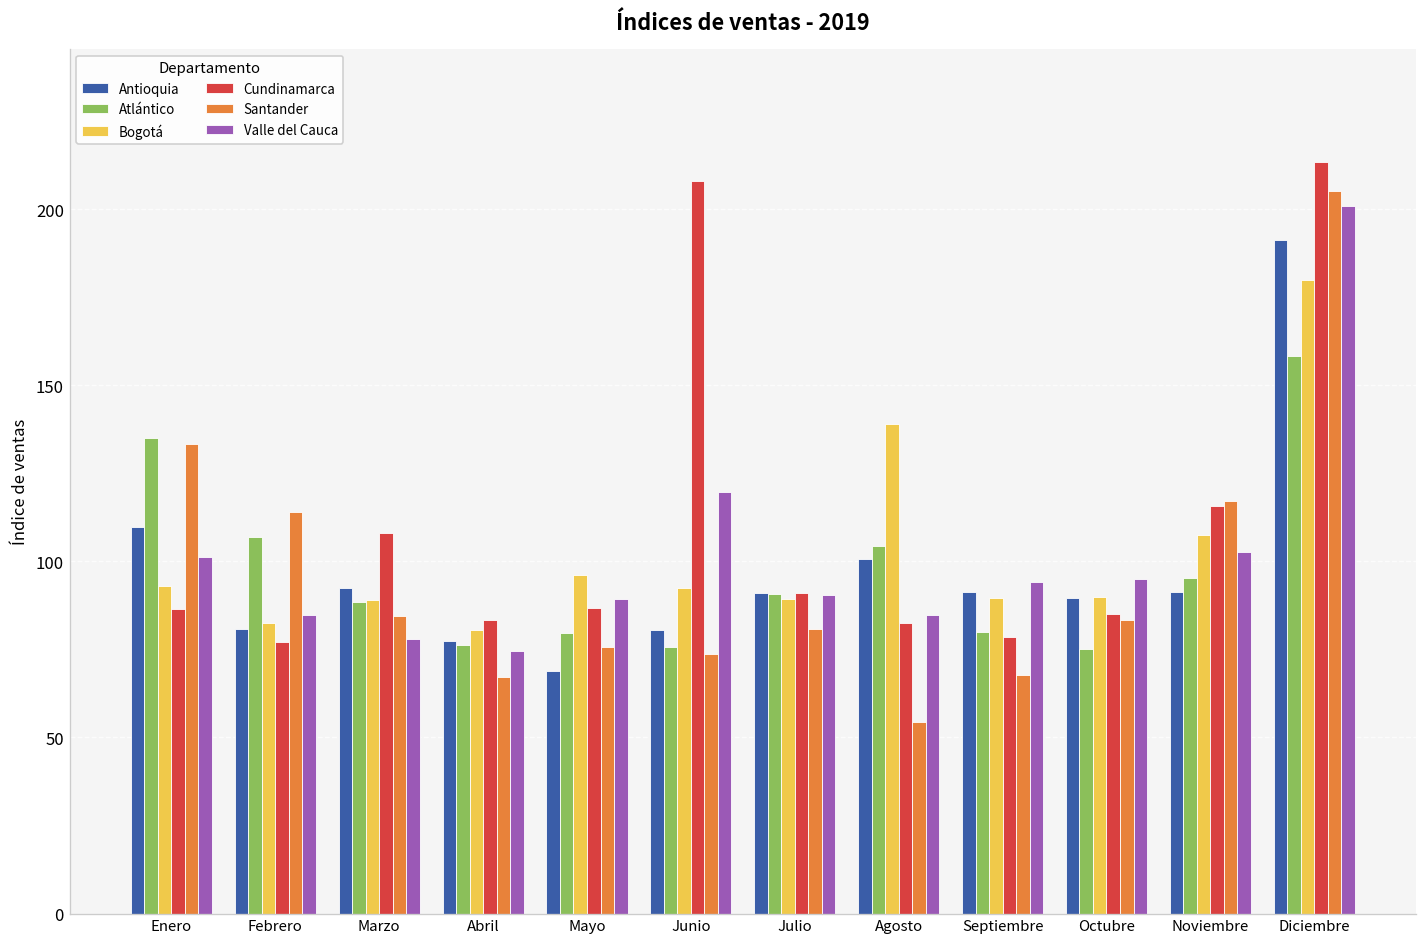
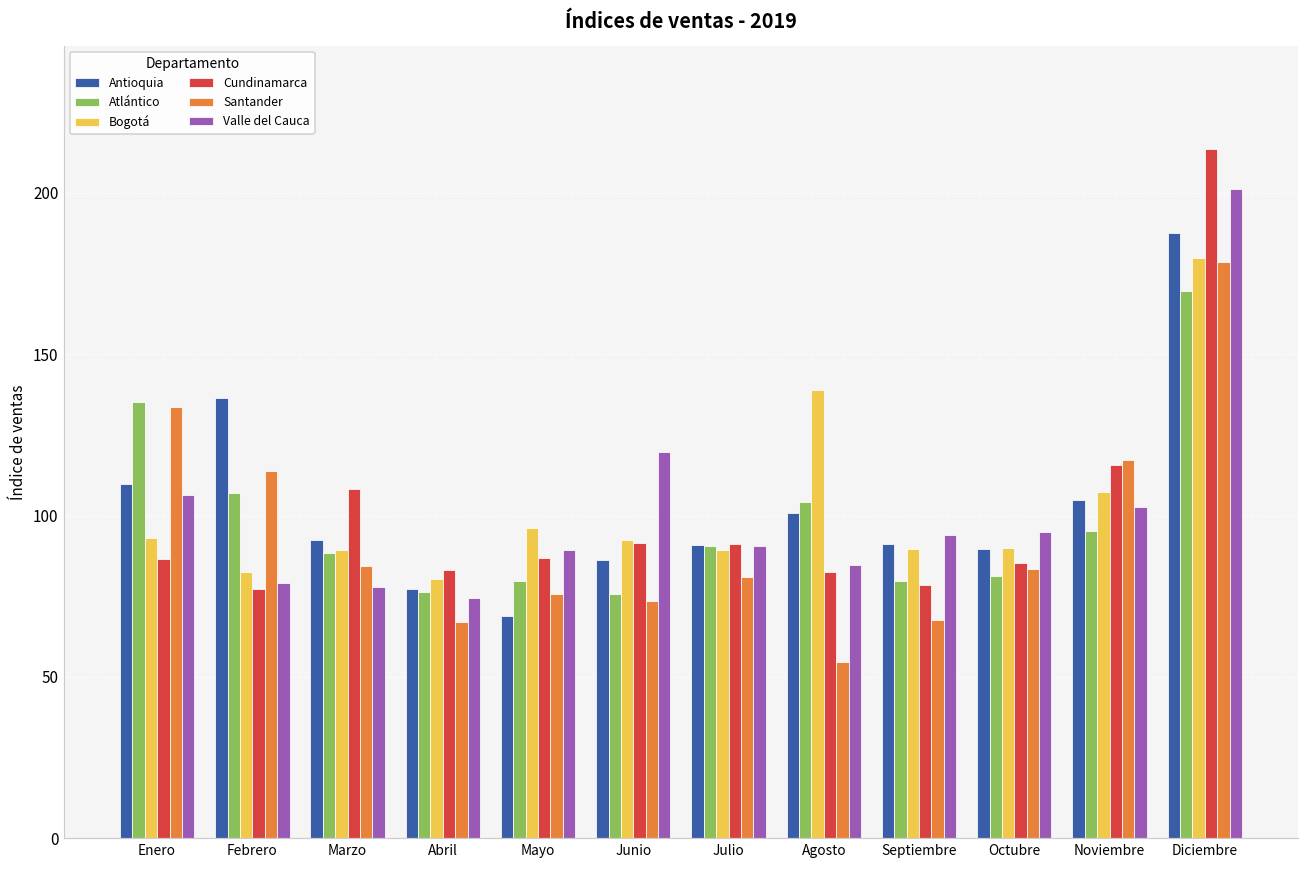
Valle del Cauca, Enero: 101 -> 106
Antioquia, Febrero: 81 -> 136
Valle del Cauca, Febrero: 85 -> 79
Antioquia, Junio: 80 -> 86
Cundinamarca, Junio: 208 -> 92
Atlántico, Octubre: 75 -> 81
Antioquia, Noviembre: 91 -> 105
Antioquia, Diciembre: 191 -> 187
Atlántico, Diciembre: 158 -> 170
Santander, Diciembre: 205 -> 179
